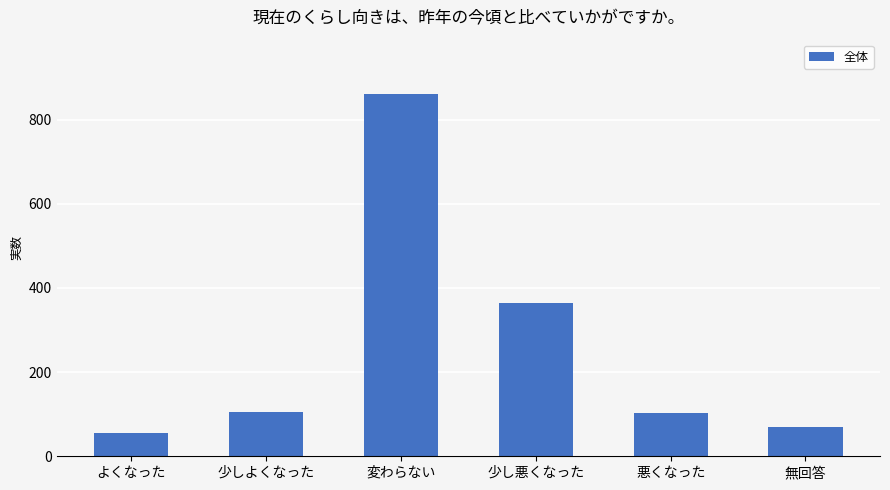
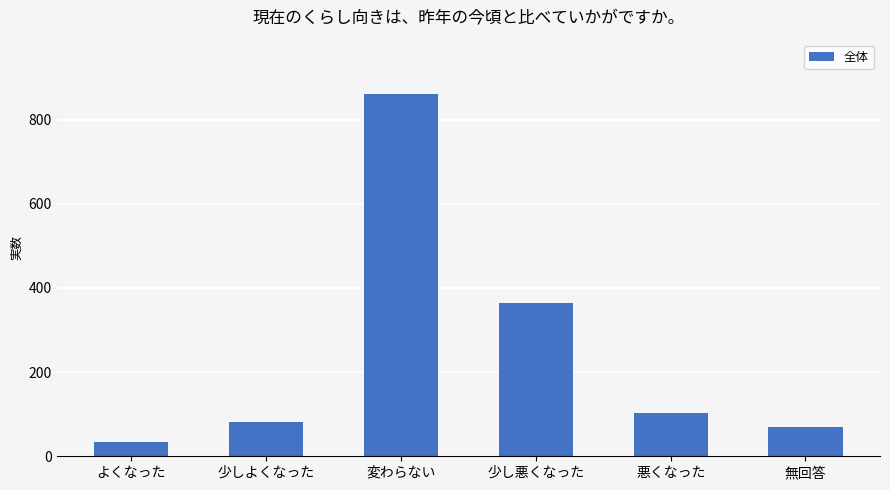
よくなった: 60 -> 40
少しよくなった: 110 -> 80
